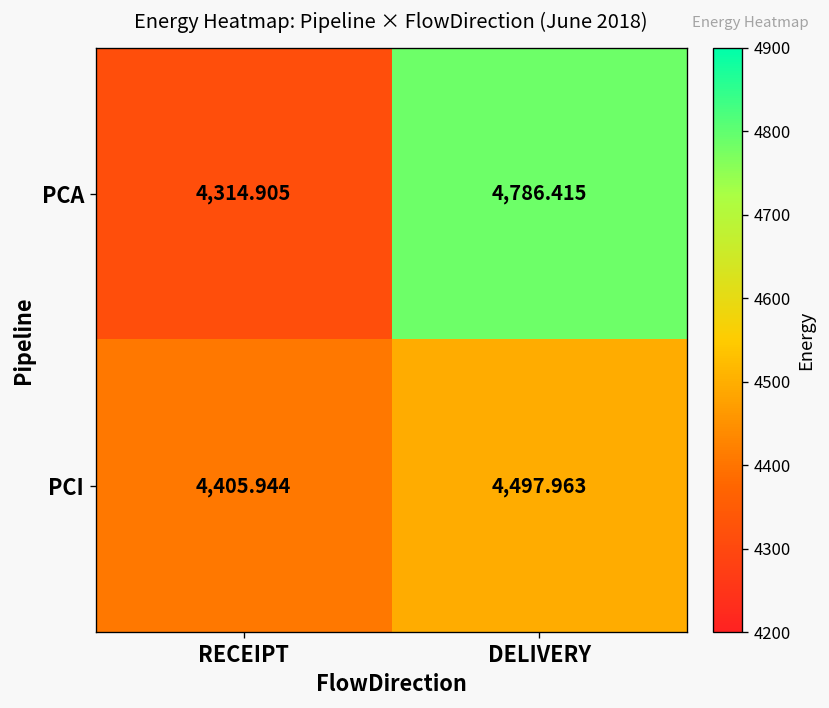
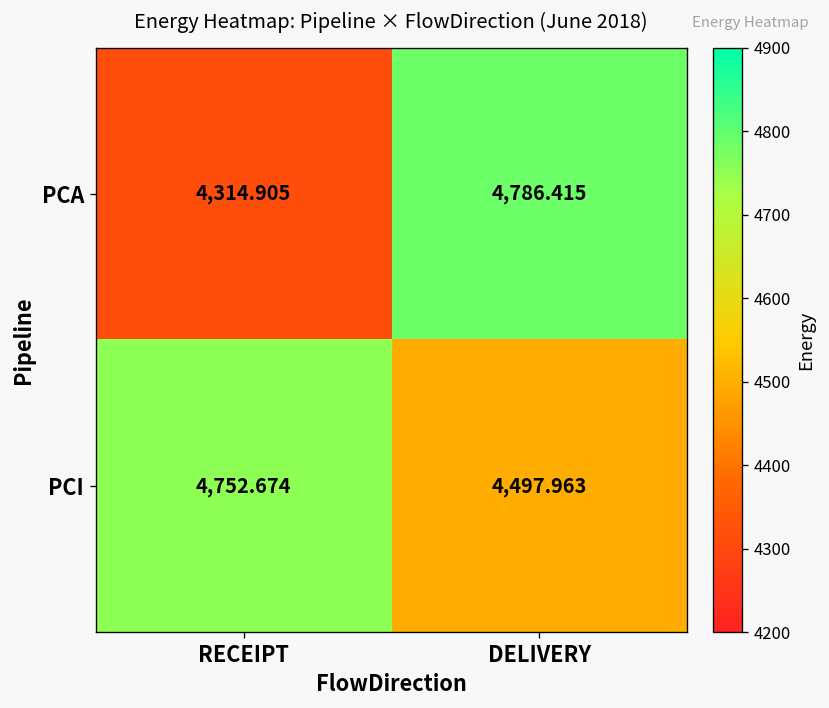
PCI, RECEIPT: 4,405.944 -> 4,752.674
